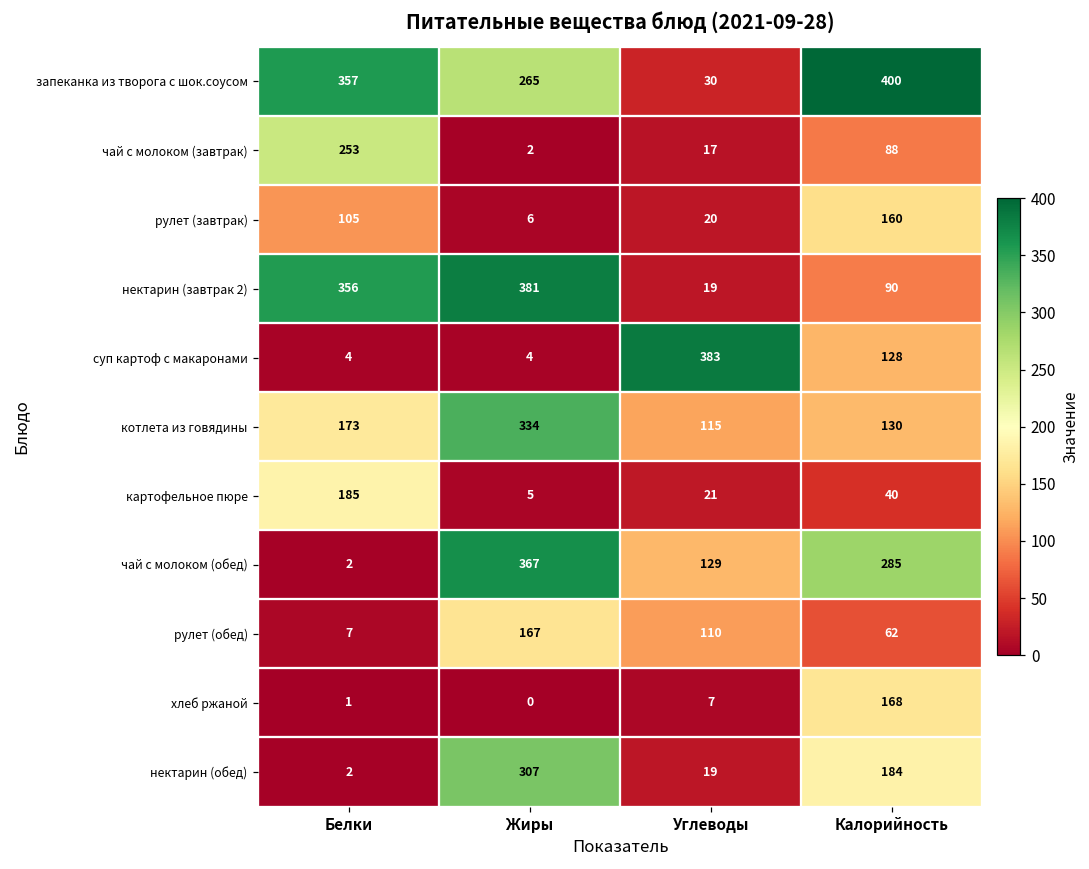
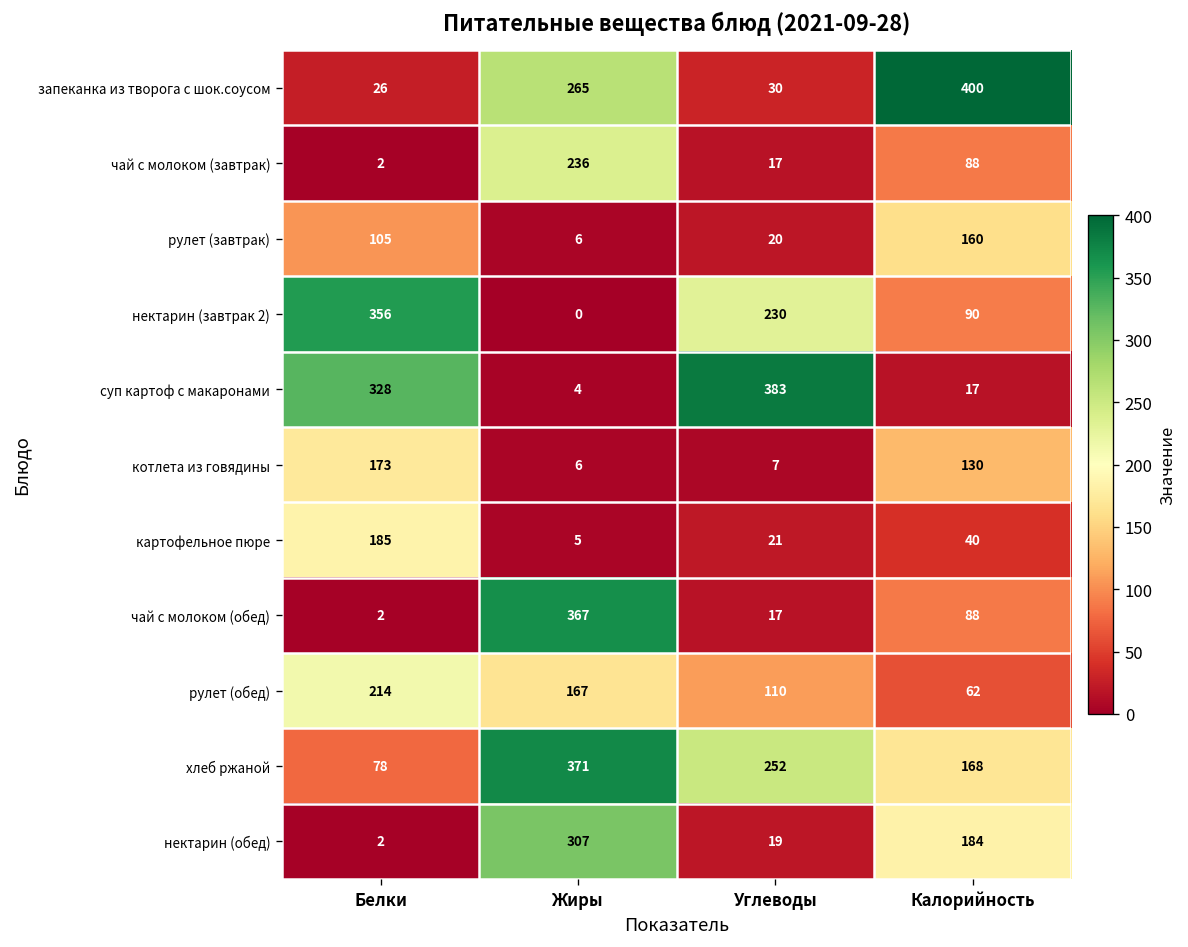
запеканка из творога с шок.соусом, Белки: 357 -> 26
чай с молоком (завтрак), Белки: 253 -> 2
чай с молоком (завтрак), Жиры: 2 -> 236
нектарин (завтрак 2), Жиры: 381 -> 0
нектарин (завтрак 2), Углеводы: 19 -> 230
суп картоф с макаронами, Белки: 4 -> 328
суп картоф с макаронами, Калорийность: 128 -> 17
котлета из говядины, Жиры: 334 -> 6
котлета из говядины, Углеводы: 115 -> 7
чай с молоком (обед), Углеводы: 129 -> 17
чай с молоком (обед), Калорийность: 285 -> 88
рулет (обед), Белки: 7 -> 214
хлеб ржаной, Белки: 1 -> 78
хлеб ржаной, Жиры: 0 -> 371
хлеб ржаной, Углеводы: 7 -> 252
